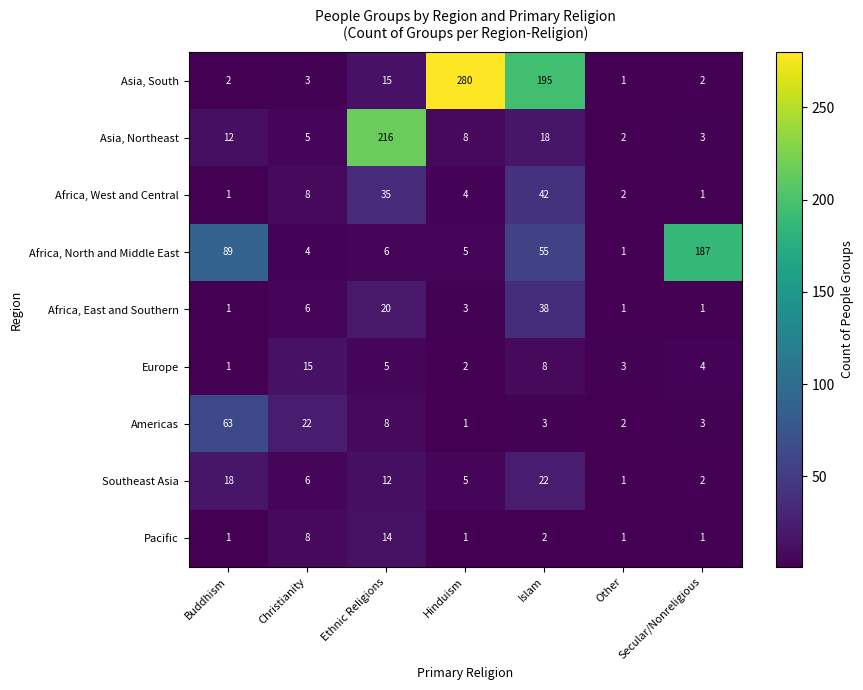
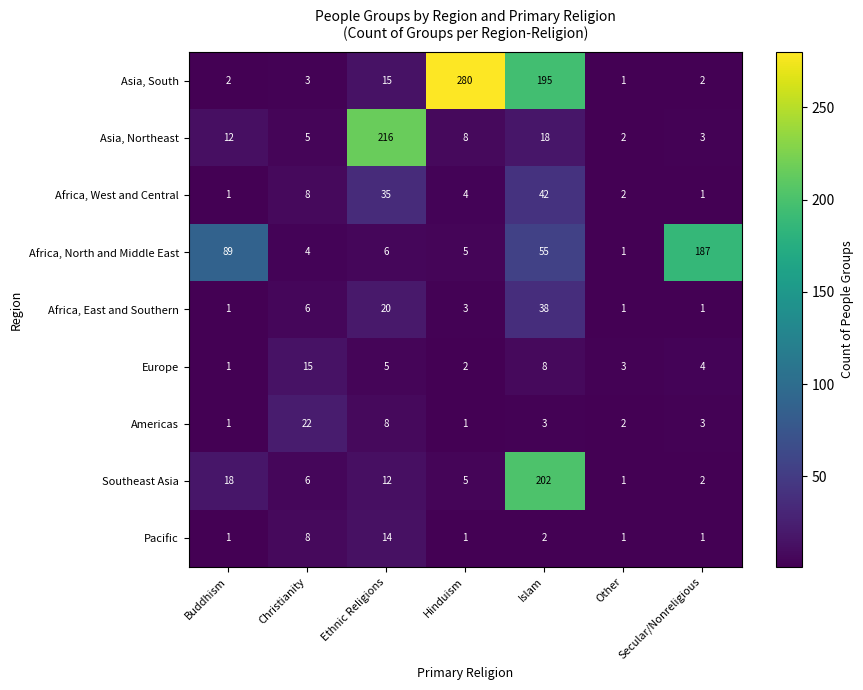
Americas, Buddhism: 63 -> 1
Southeast Asia, Islam: 22 -> 202
